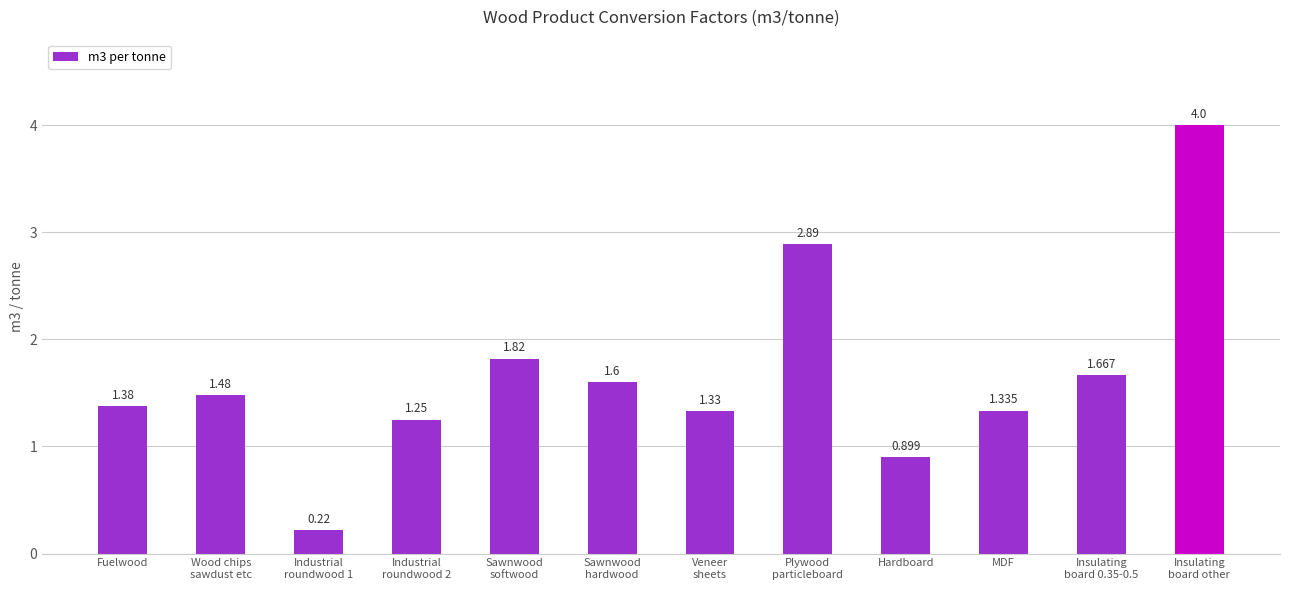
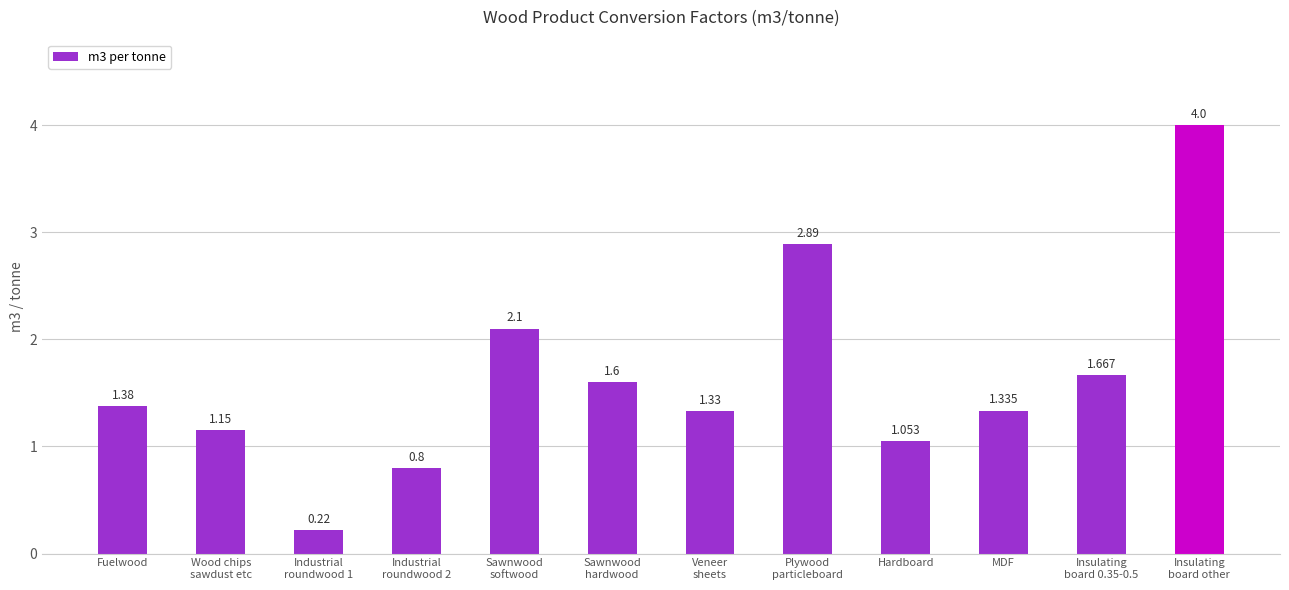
Wood chips sawdust etc: 1.48 -> 1.15
Industrial roundwood 2: 1.25 -> 0.8
Sawnwood softwood: 1.82 -> 2.1
Hardboard: 0.899 -> 1.053
